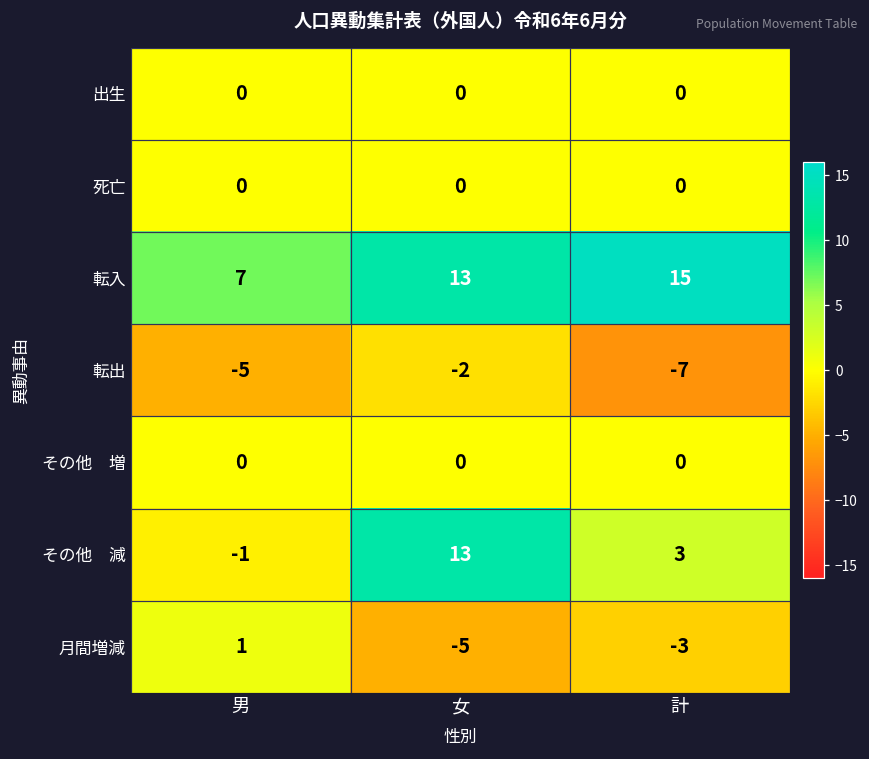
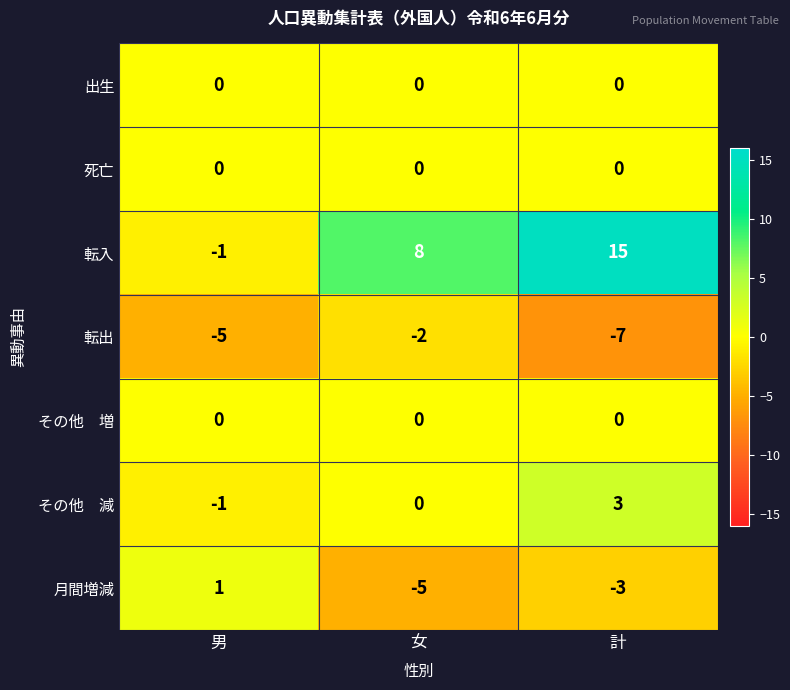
転入, 男: 7 -> -1
転入, 女: 13 -> 8
その他 減, 女: 13 -> 0
